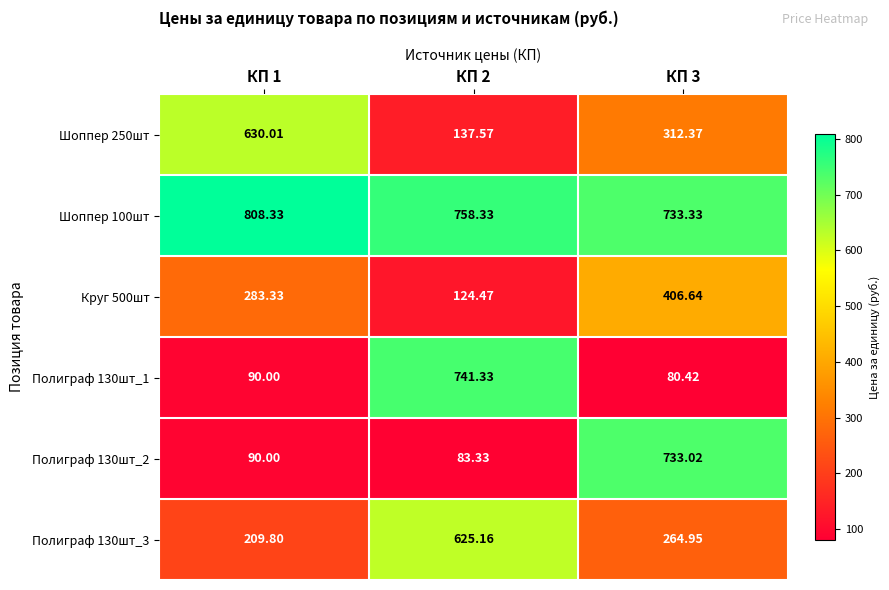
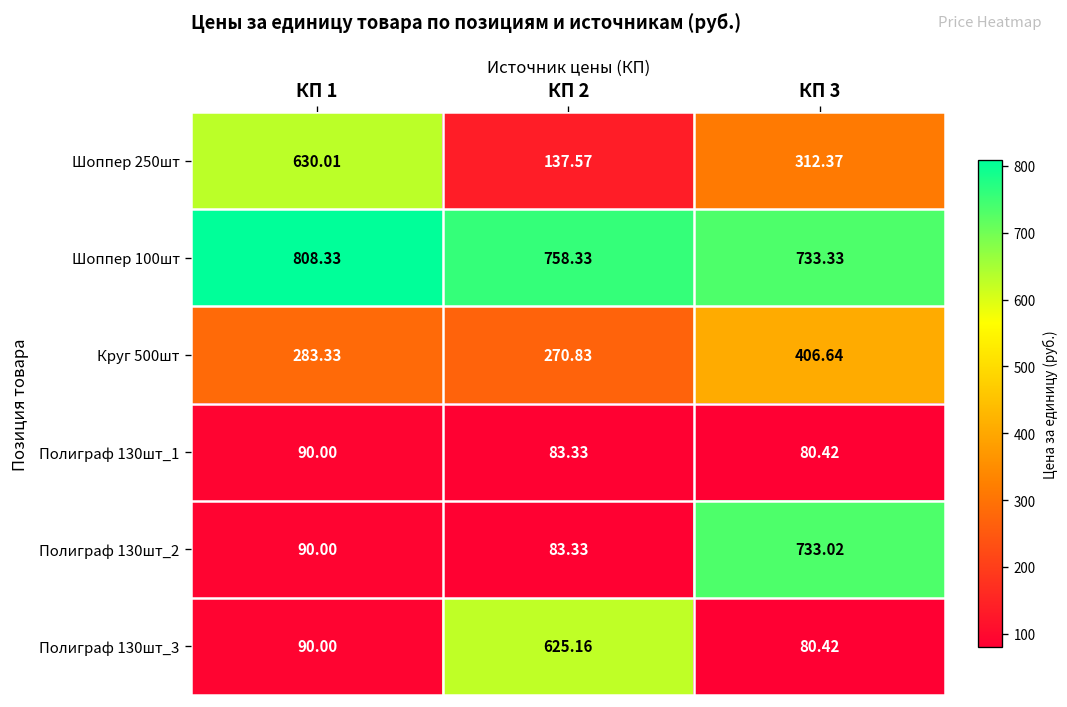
Круг 500шт, КП 2: 124.47 -> 270.83
Полиграф 130шт_1, КП 2: 741.33 -> 83.33
Полиграф 130шт_3, КП 1: 209.80 -> 90.00
Полиграф 130шт_3, КП 3: 264.95 -> 80.42
